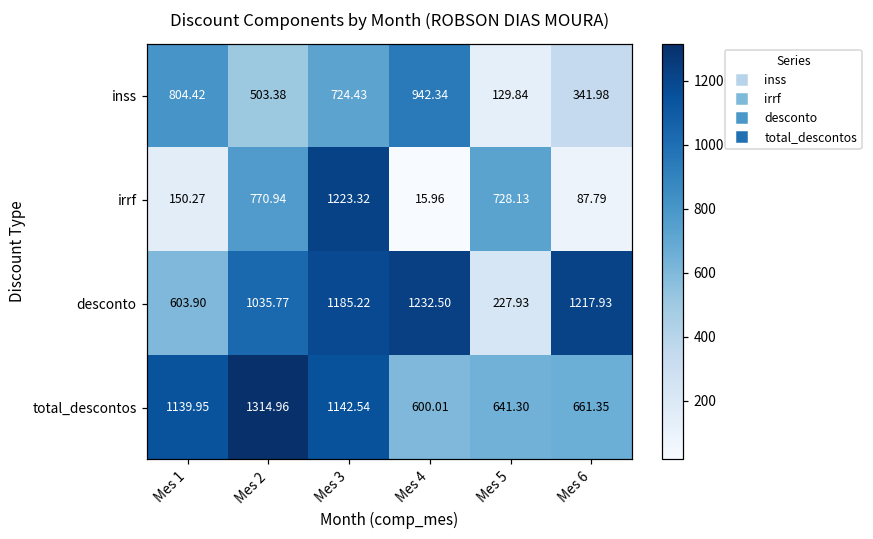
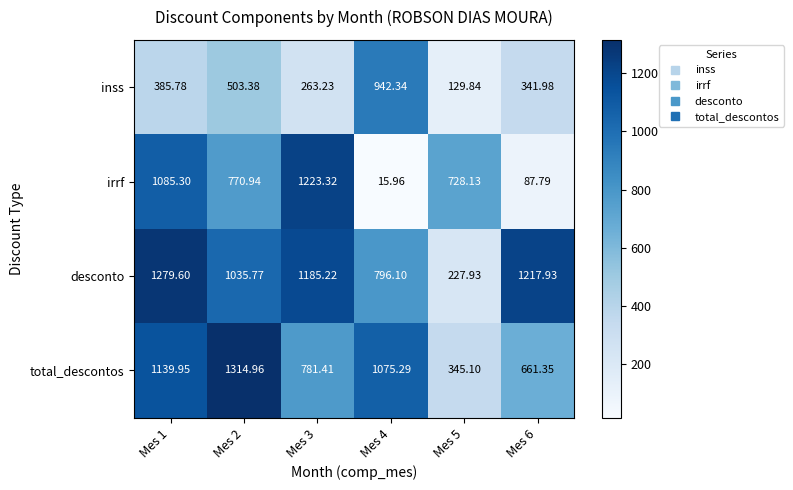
inss, Mes 1: 804.42 -> 385.78
inss, Mes 3: 724.43 -> 263.23
irrf, Mes 1: 150.27 -> 1085.30
desconto, Mes 1: 603.90 -> 1279.60
desconto, Mes 4: 1232.50 -> 796.10
total_descontos, Mes 3: 1142.54 -> 781.41
total_descontos, Mes 4: 600.01 -> 1075.29
total_descontos, Mes 5: 641.30 -> 345.10
